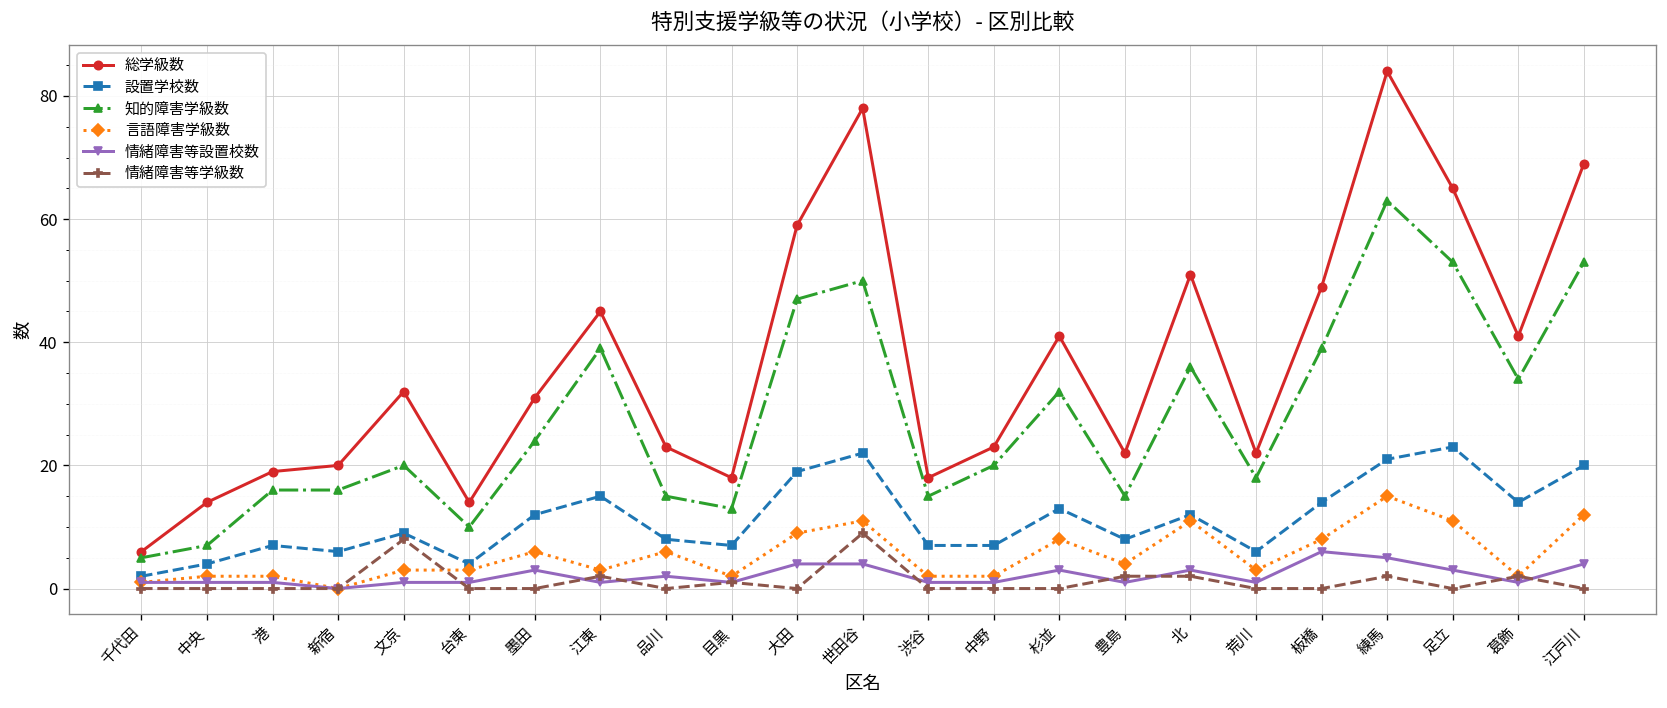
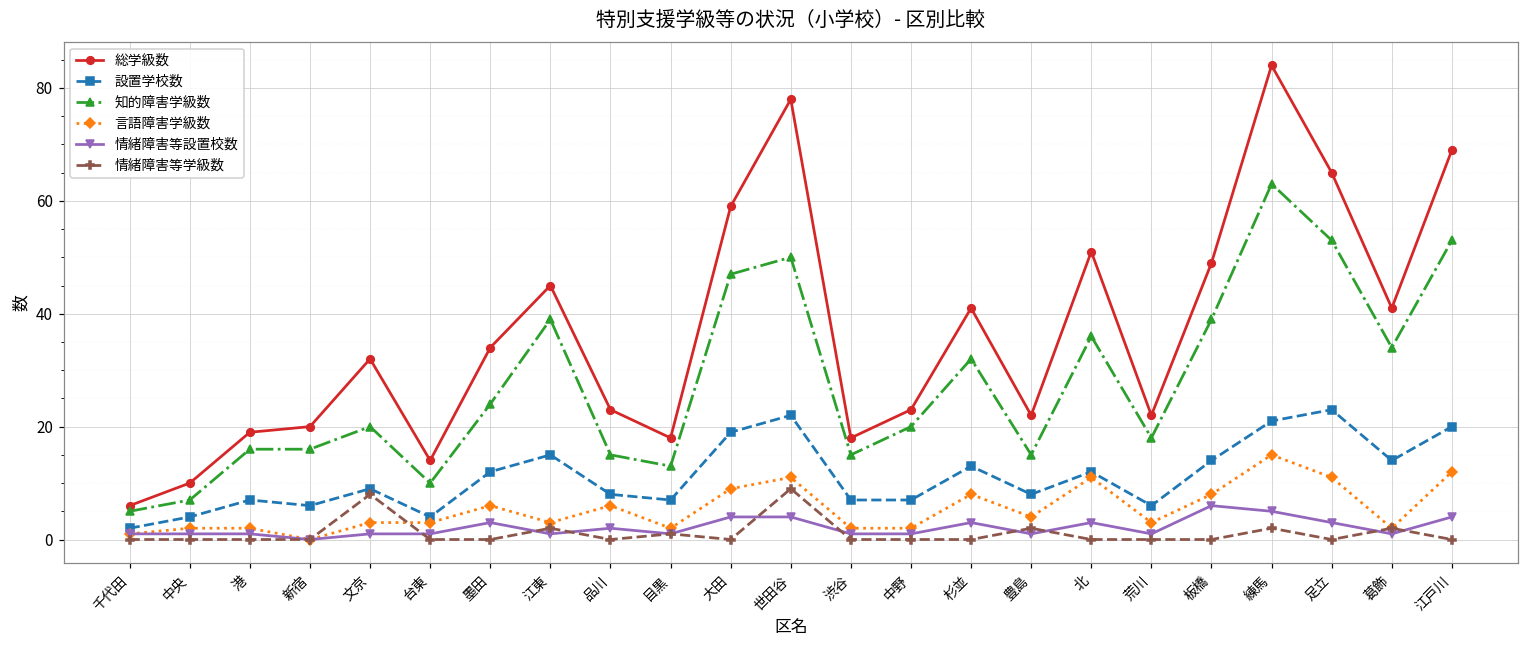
総学級数, 中央: 14 -> 10
総学級数, 墨田: 31 -> 34
情緒障害等学級数, 北: 2 -> 0
